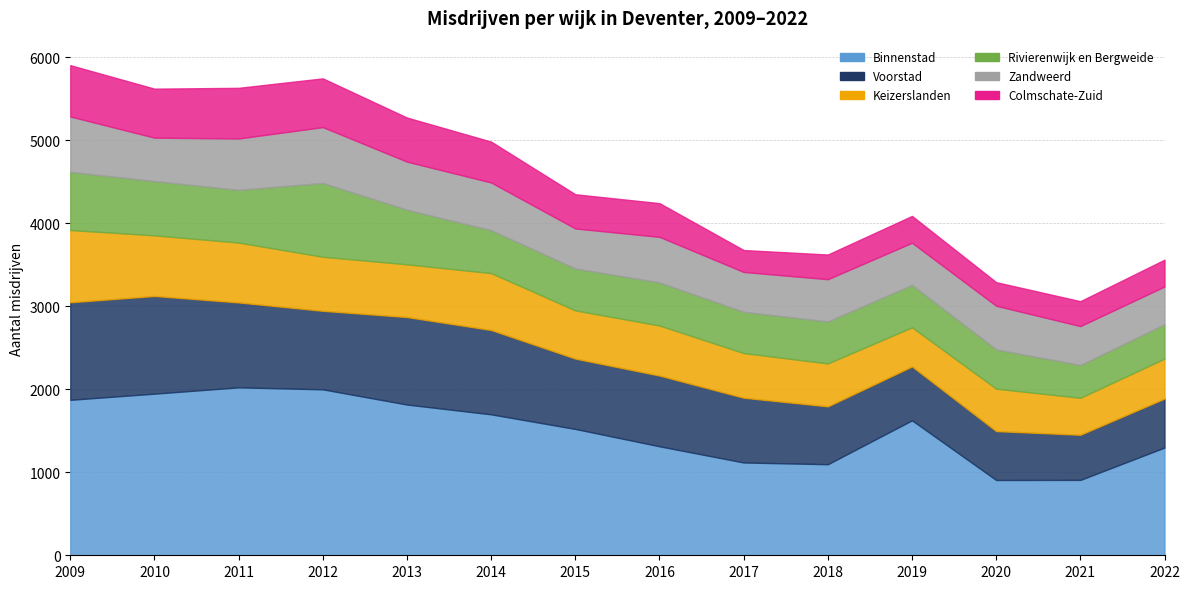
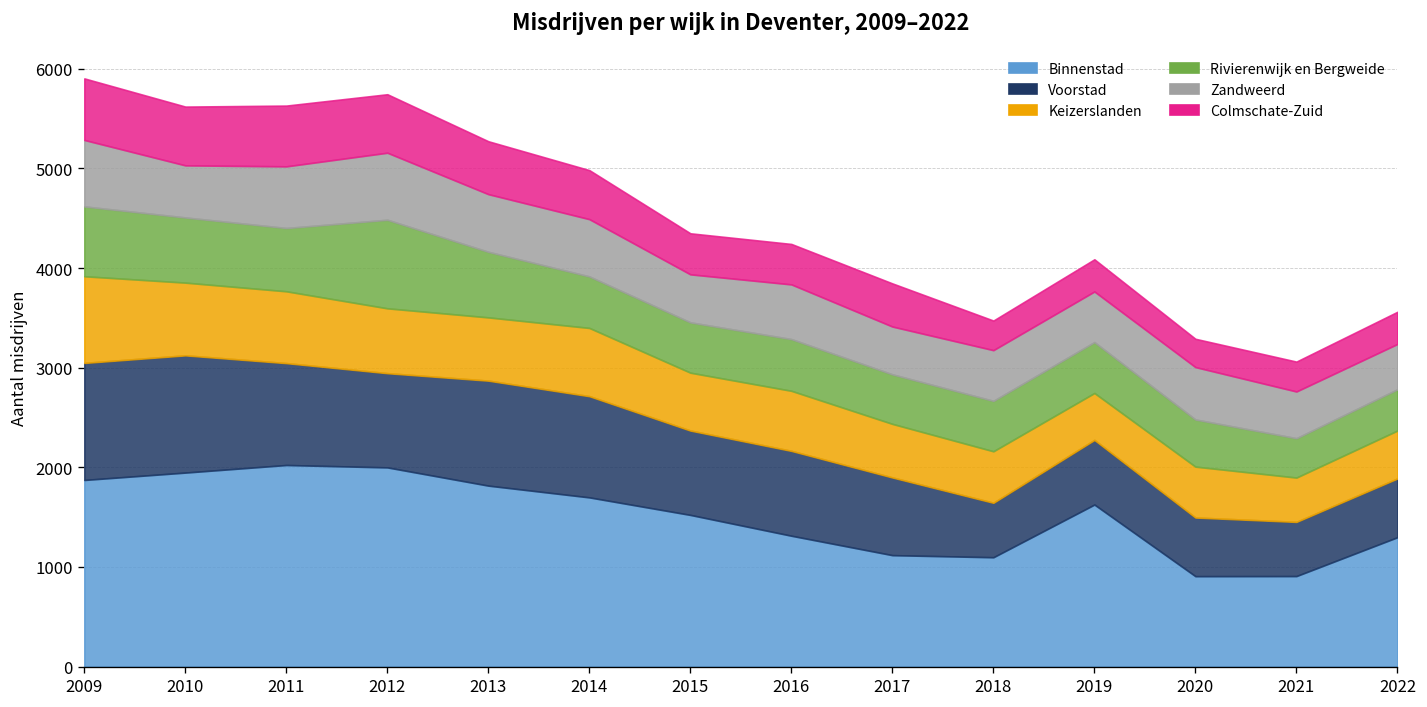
Colmschate-Zuid, 2017: 300 -> 400
Voorstad, 2018: 700 -> 500
